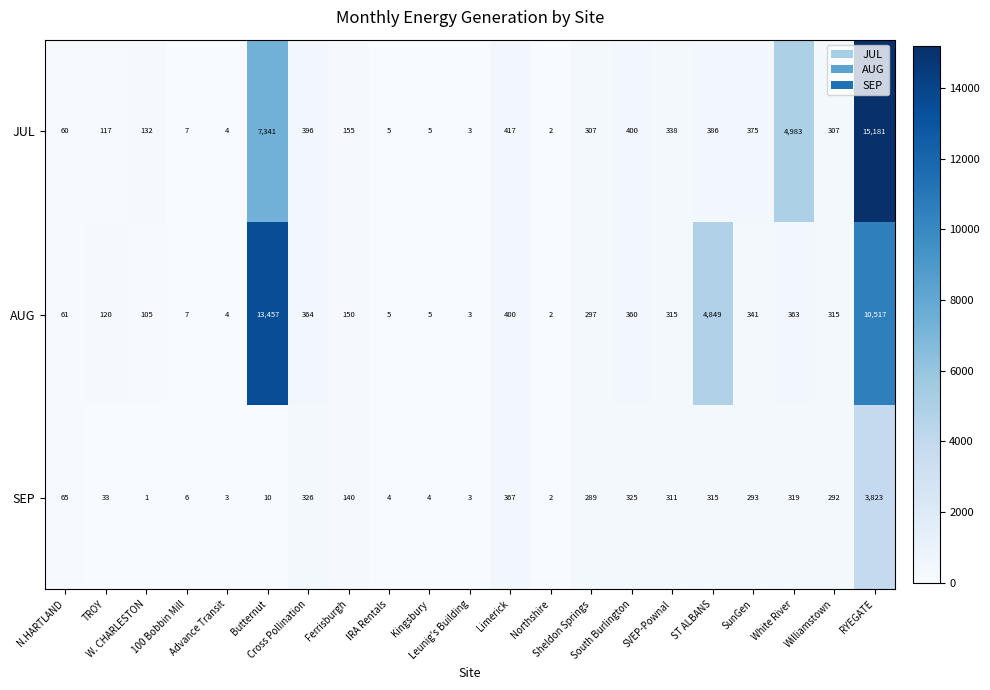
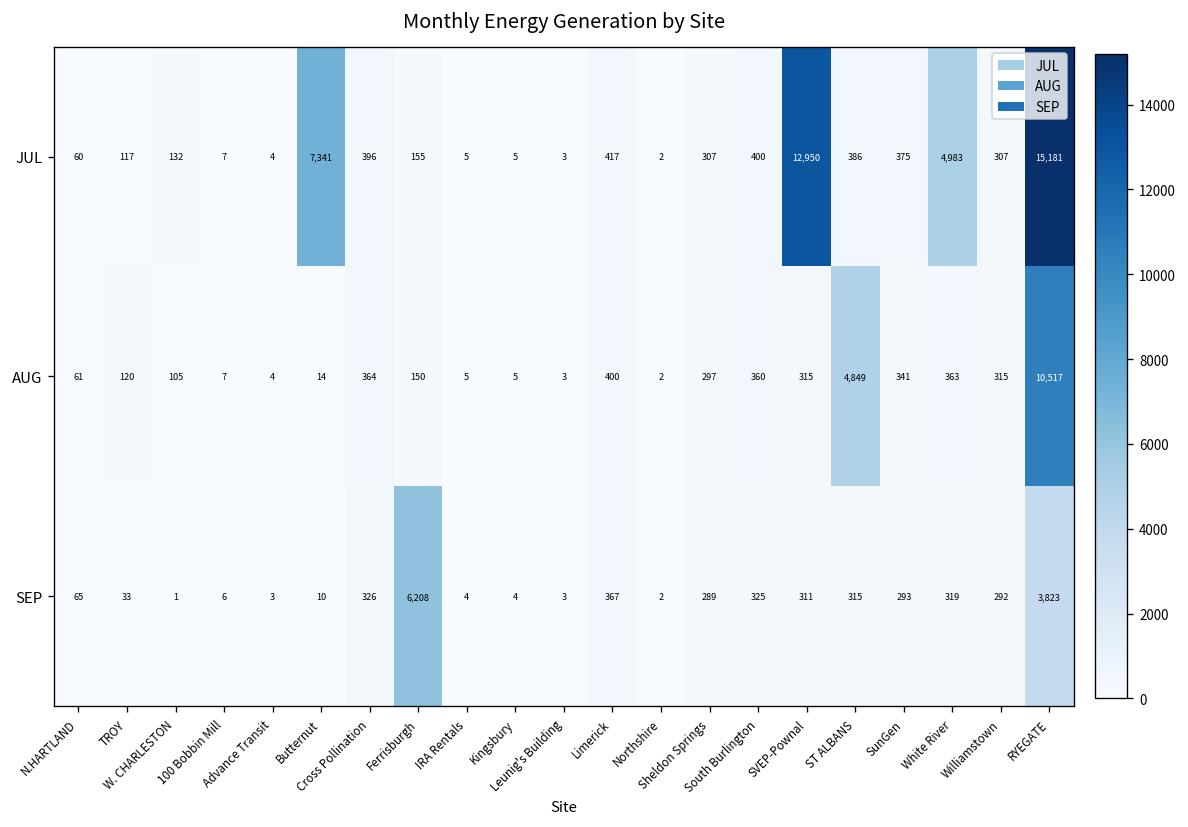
JUL, SVEP-Pownal: 338 -> 12,950
AUG, Butternut: 13,457 -> 14
SEP, Ferrisburgh: 140 -> 6,208
